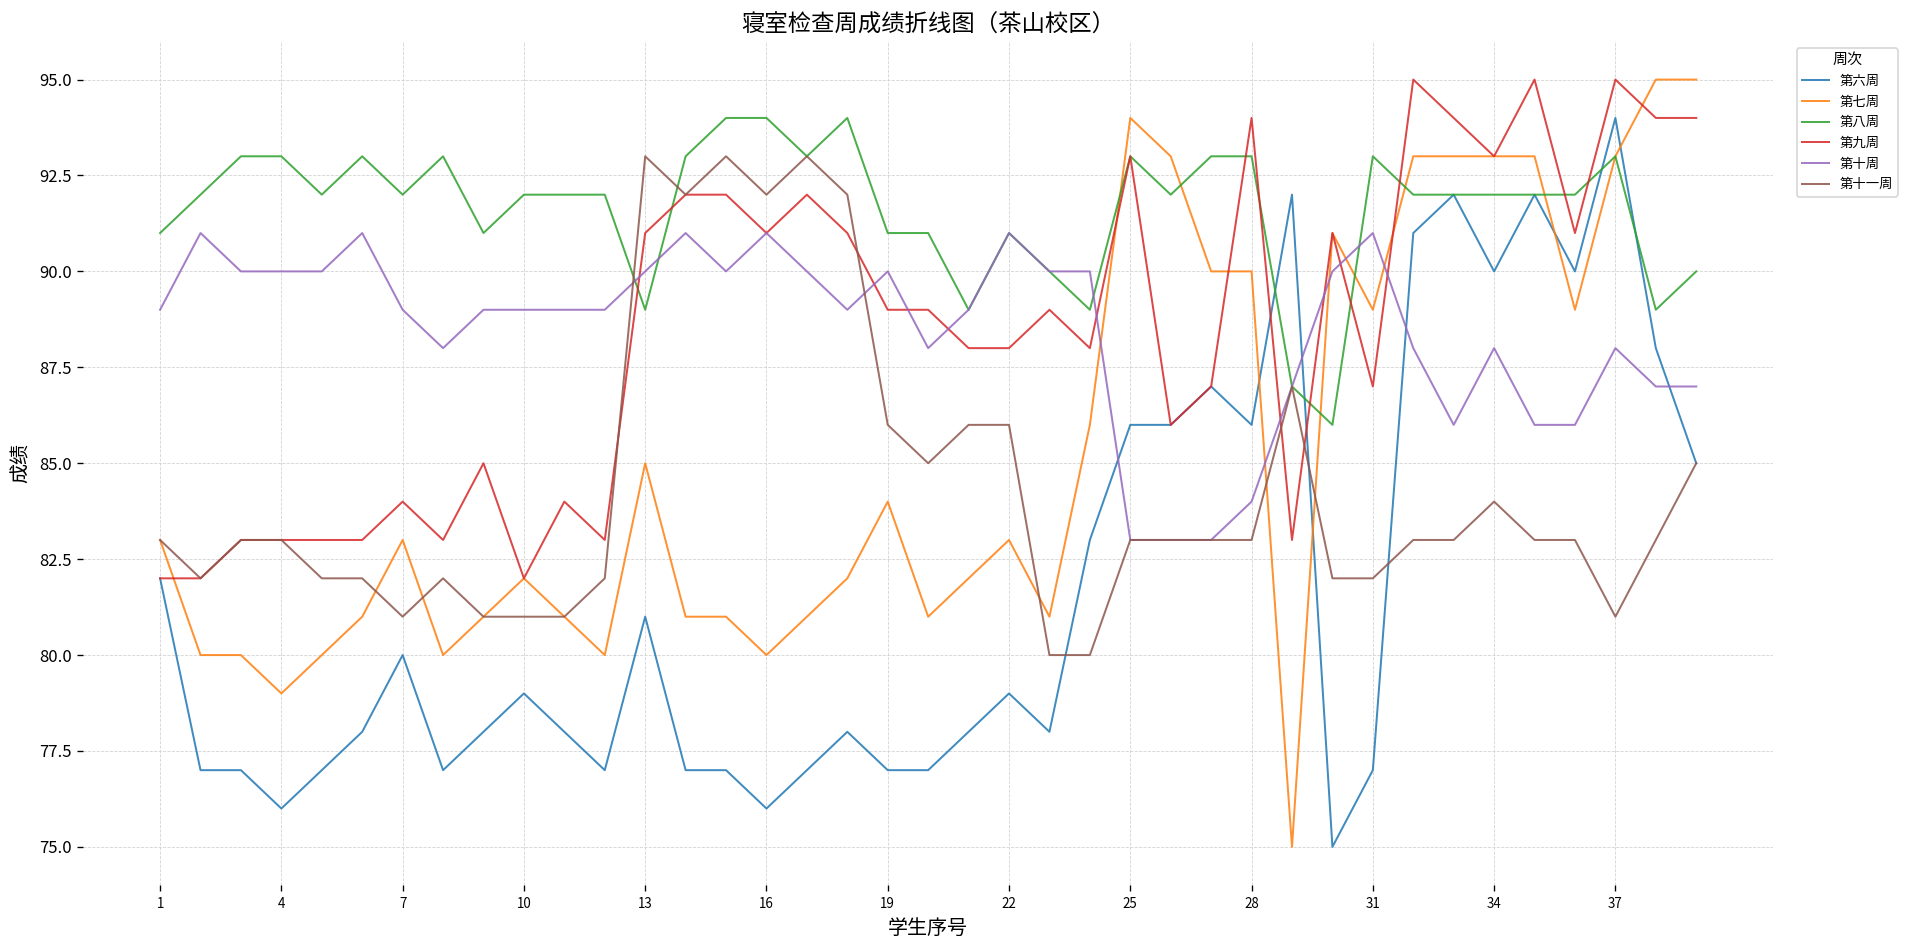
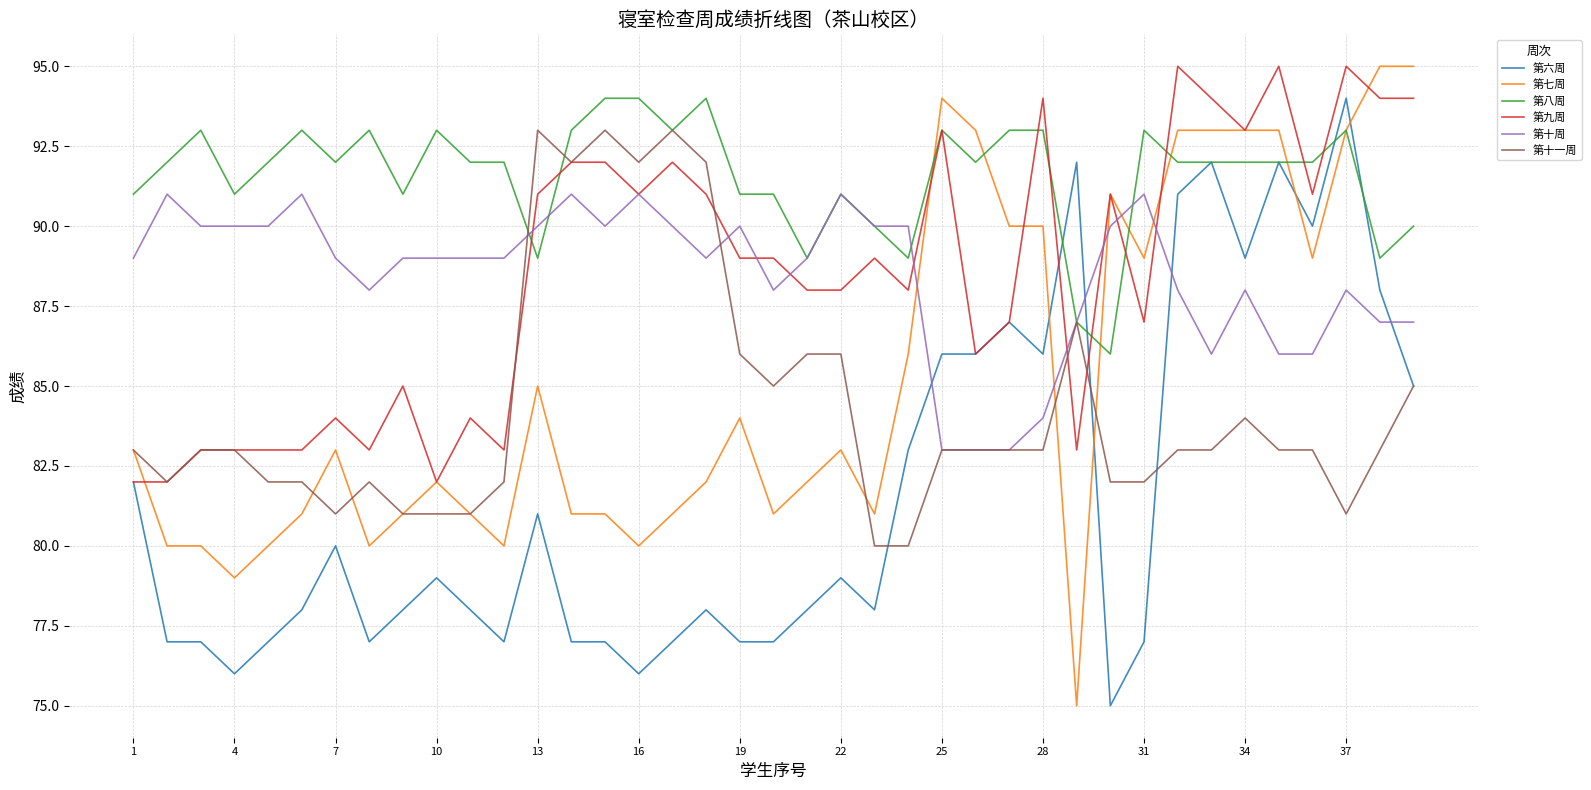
第八周, 4: 93 -> 91
第八周, 10: 92 -> 93
第六周, 34: 90 -> 89
